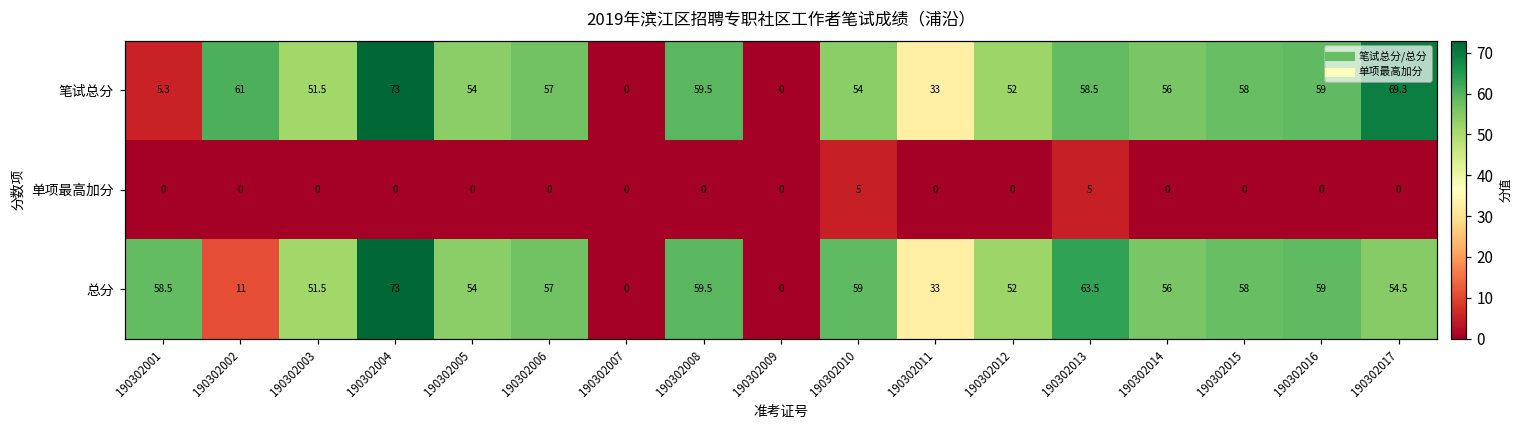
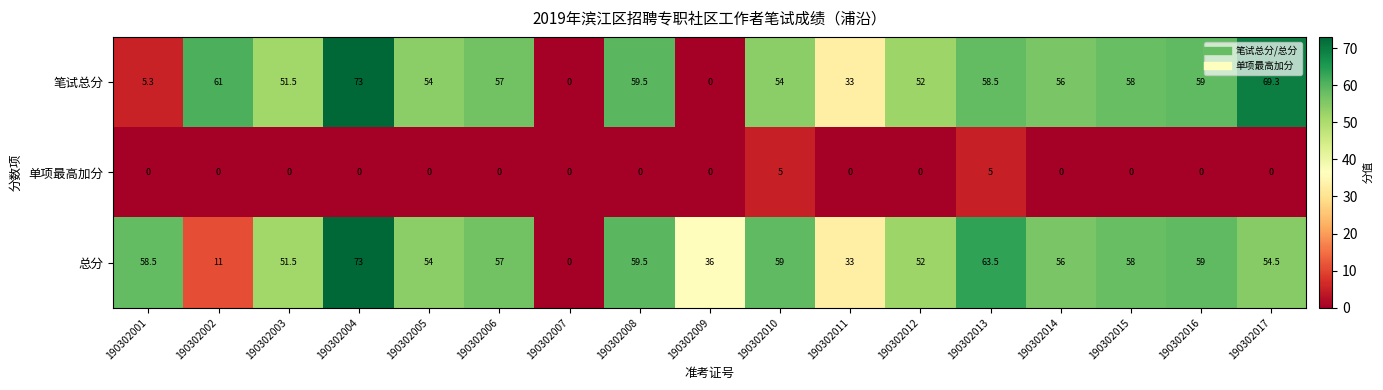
总分, 190302009: 0 -> 36
